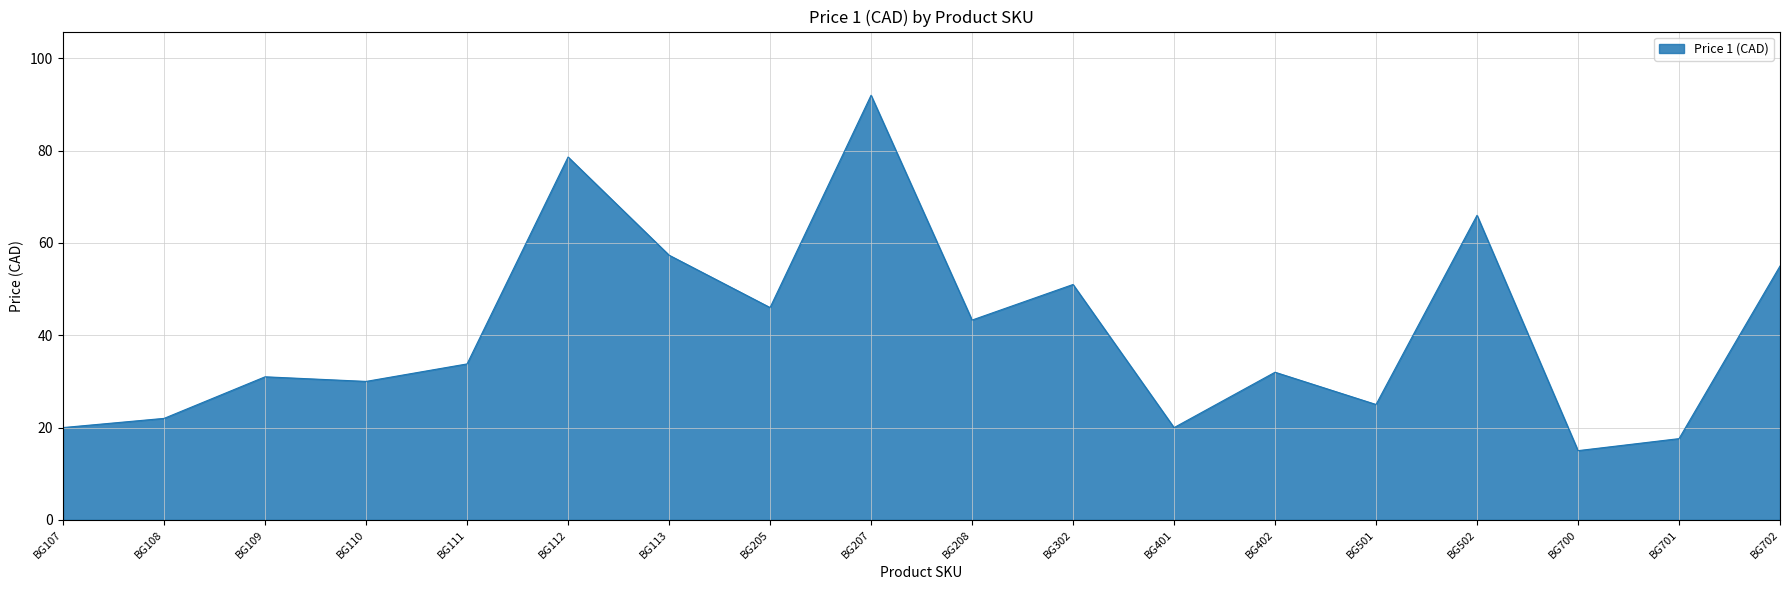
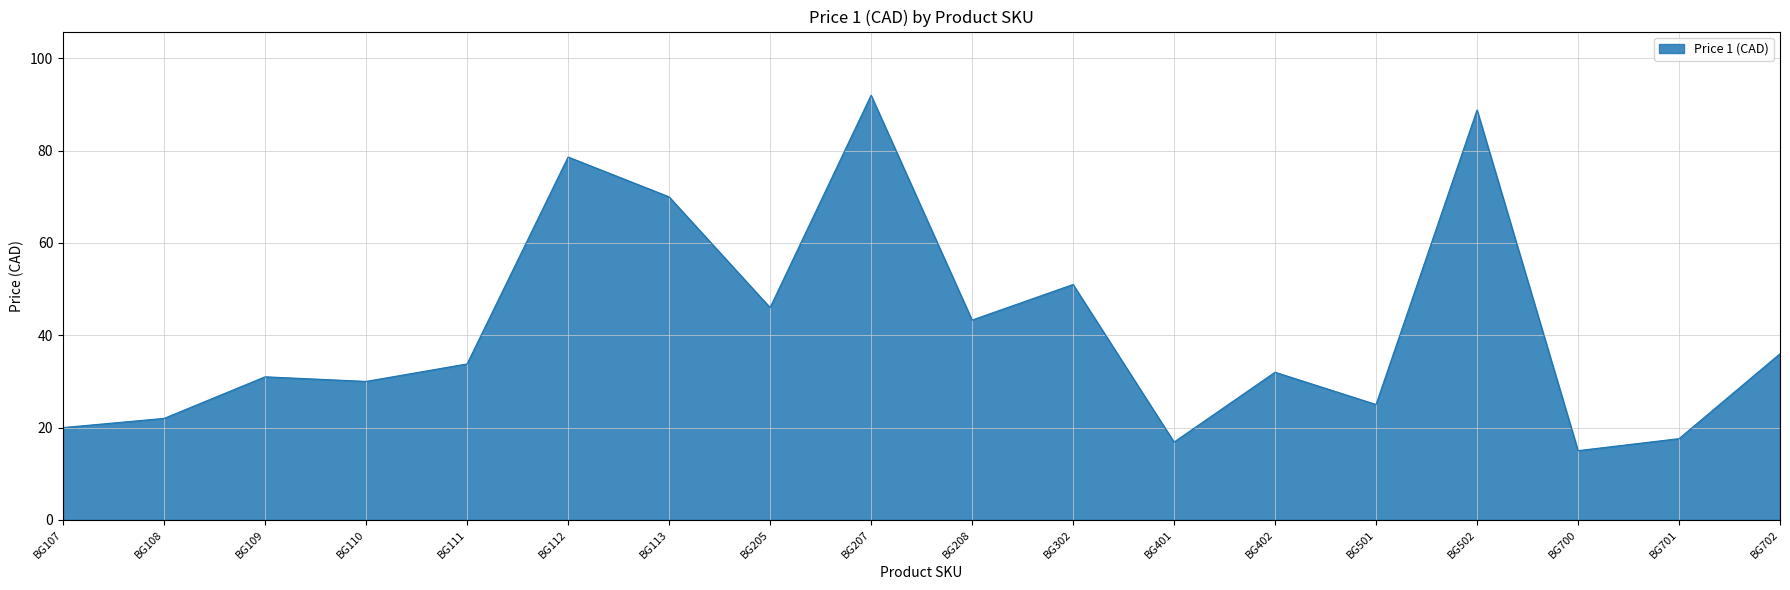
BG113: 57 -> 70
BG401: 20 -> 17
BG502: 66 -> 89
BG702: 55 -> 36
